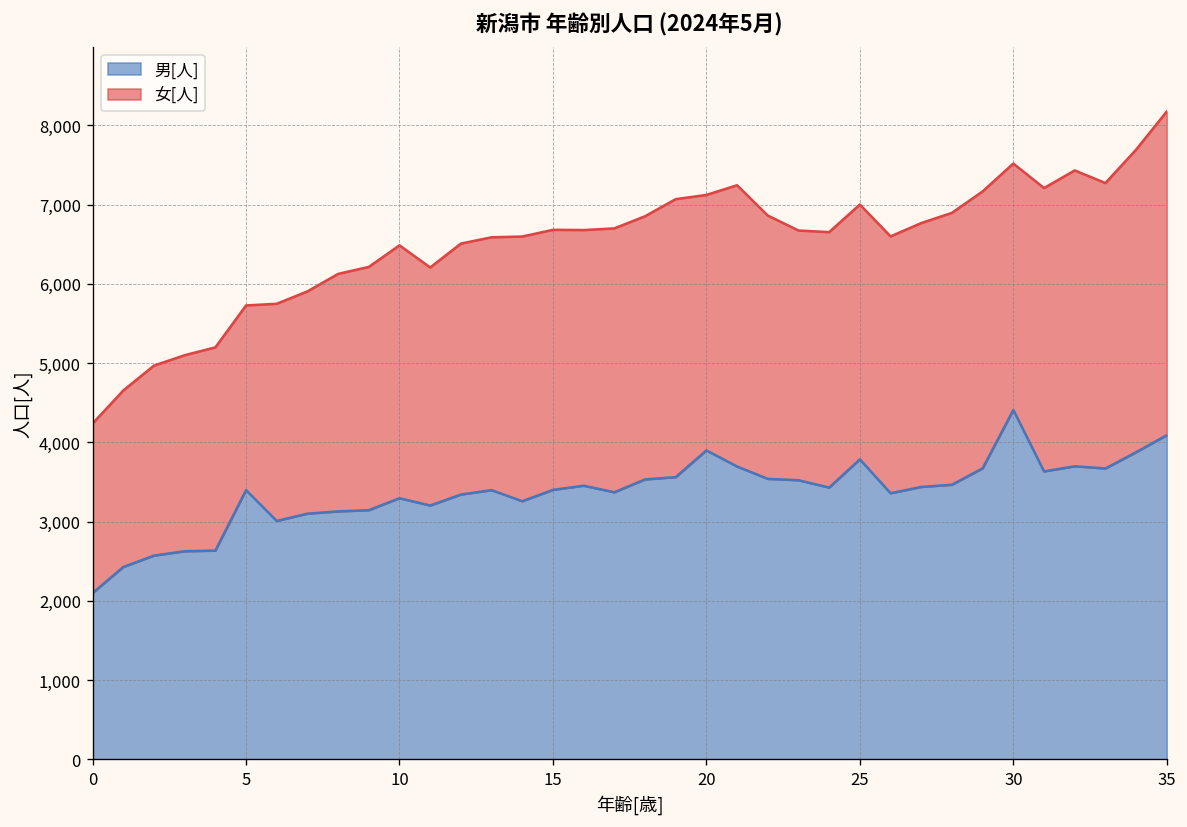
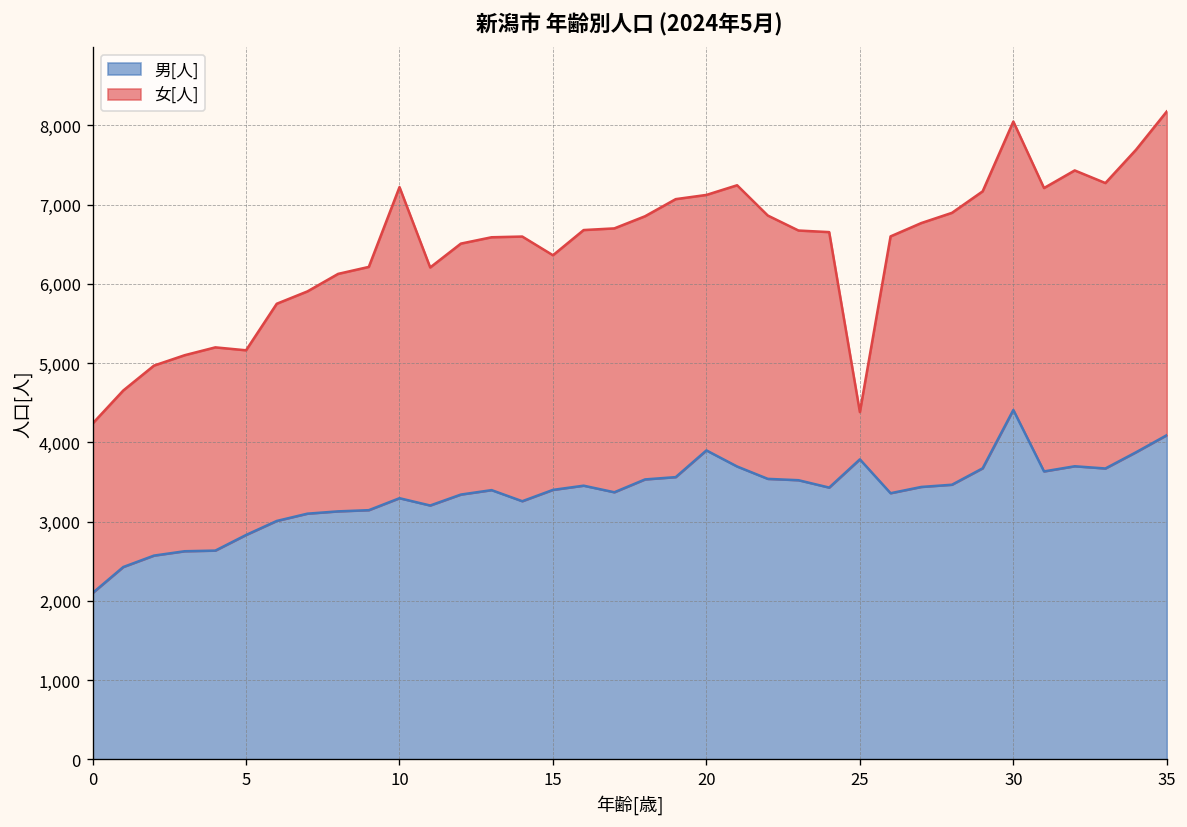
男[人], 5: 3,400 -> 2,800
女[人], 10: 3,200 -> 3,900
女[人], 15: 3,300 -> 3,000
女[人], 25: 3,200 -> 600
女[人], 30: 3,100 -> 3,600
